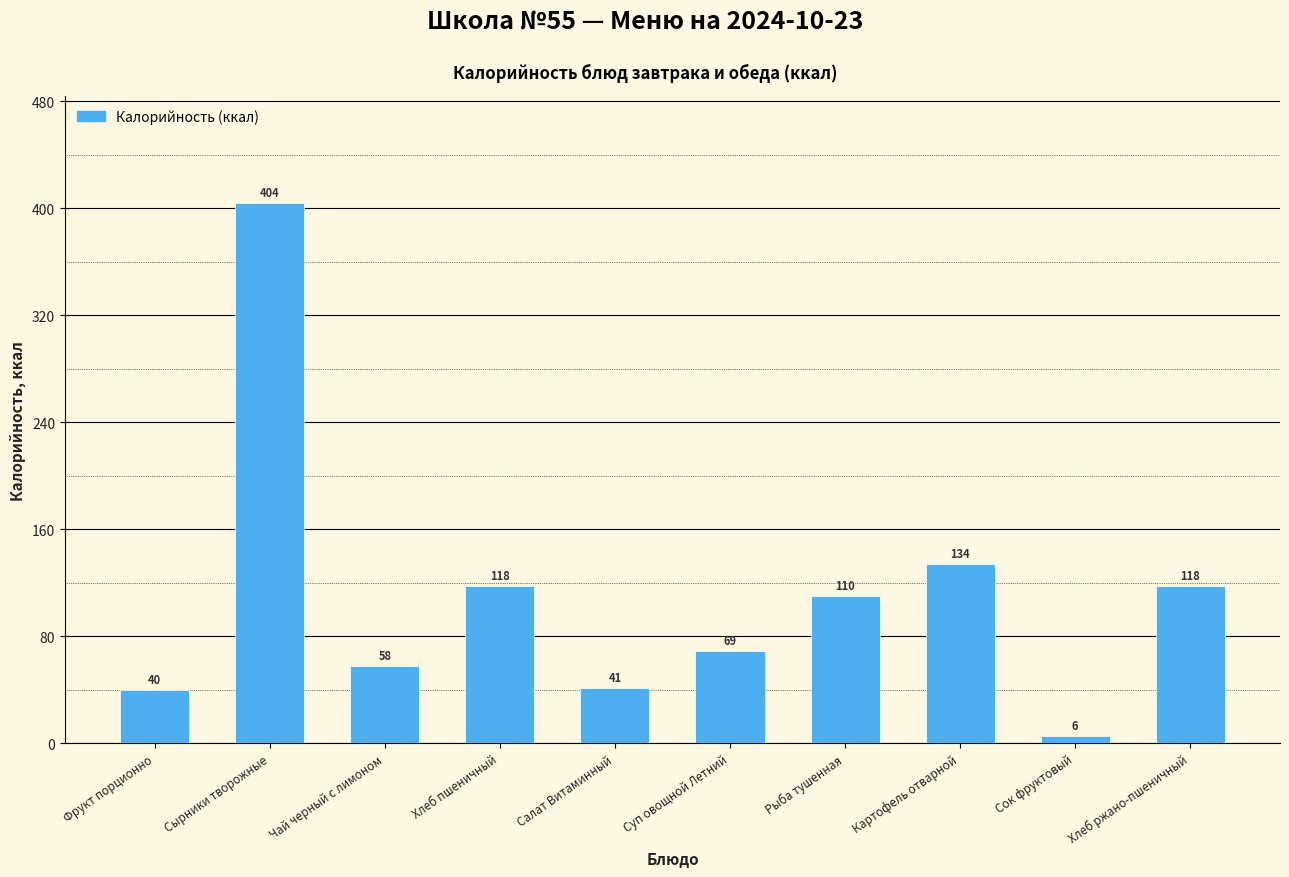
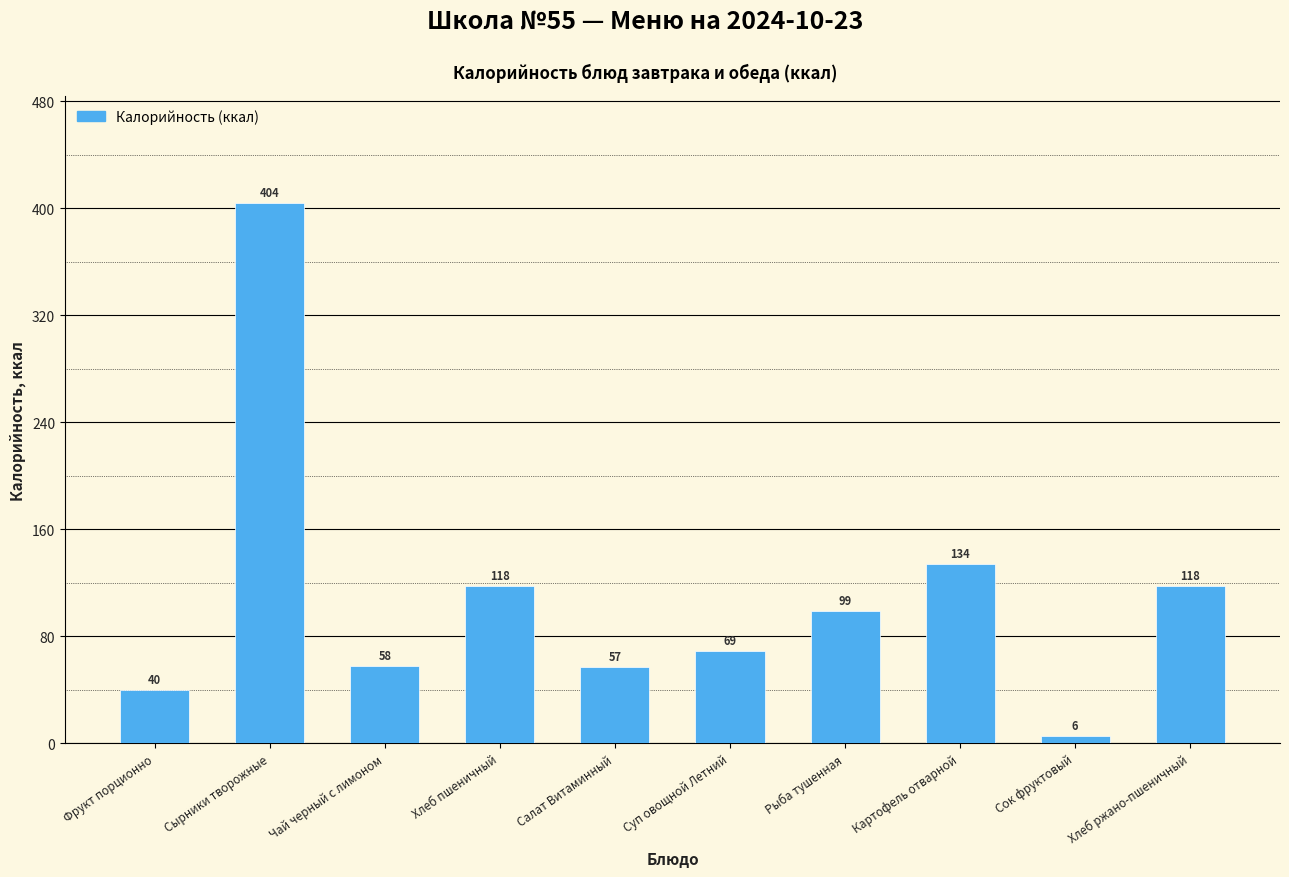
Салат Витаминный: 41 -> 57
Рыба тушенная: 110 -> 99
